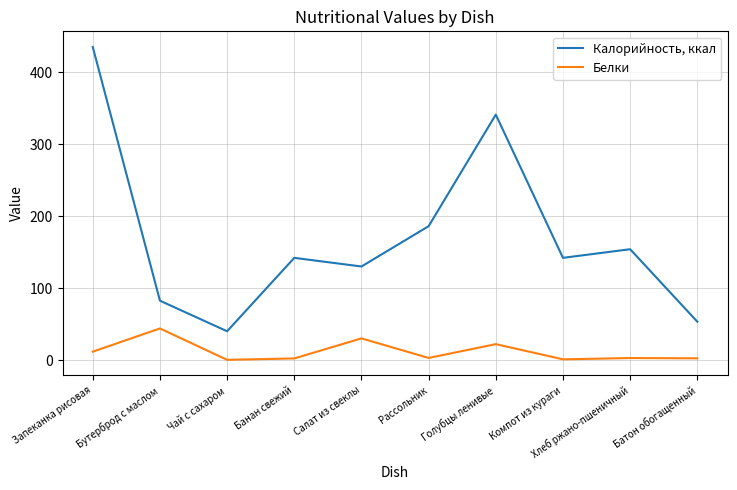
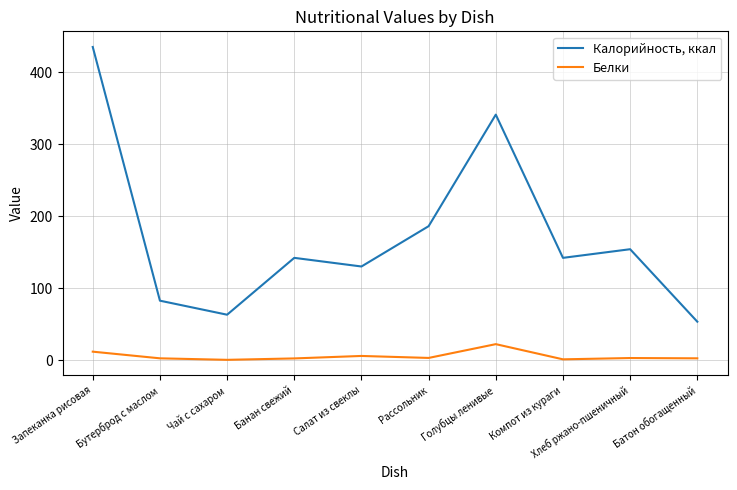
Белки, Бутерброд с маслом: 40 -> 0
Калорийность, ккал, Чай с сахаром: 40 -> 60
Белки, Салат из свеклы: 30 -> 10
